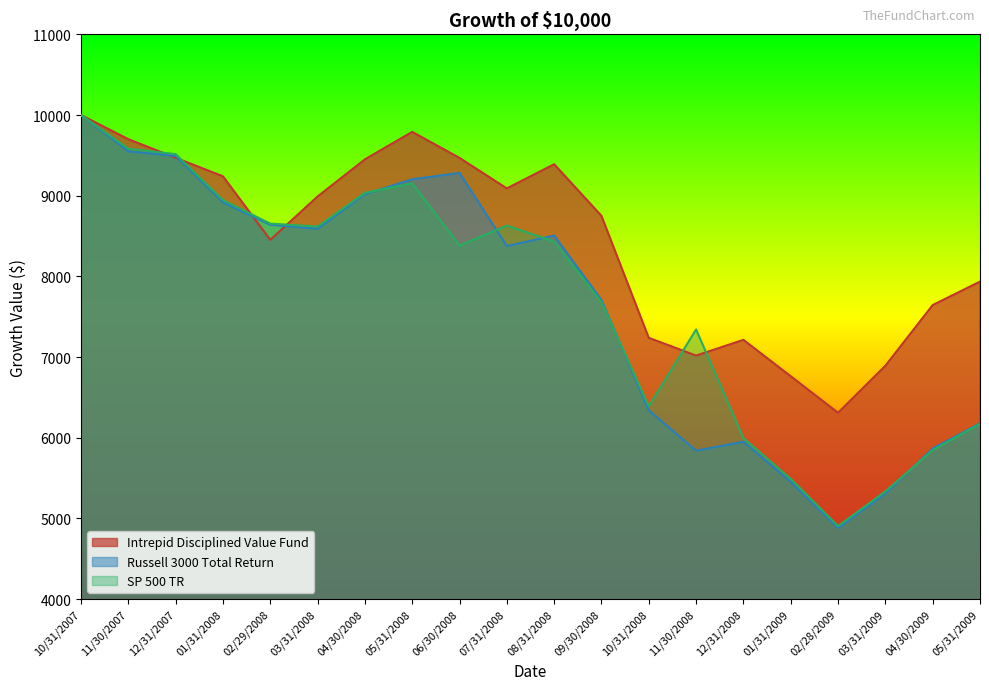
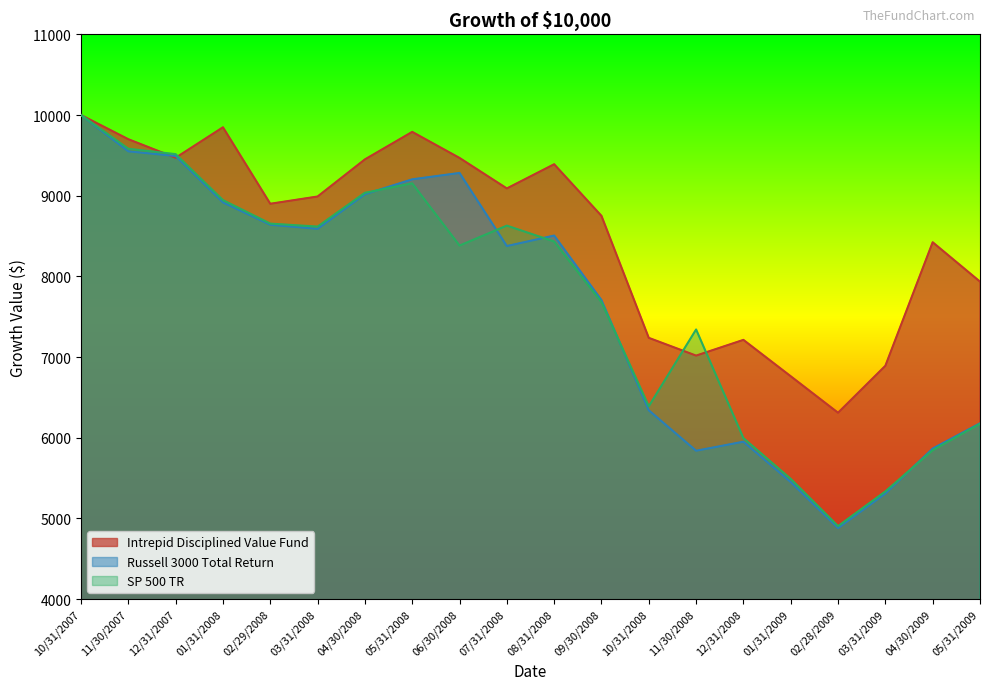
Intrepid Disciplined Value Fund, 01/31/2008: 9200 -> 9800
Intrepid Disciplined Value Fund, 02/29/2008: 8500 -> 8900
Intrepid Disciplined Value Fund, 04/30/2009: 7600 -> 8400
